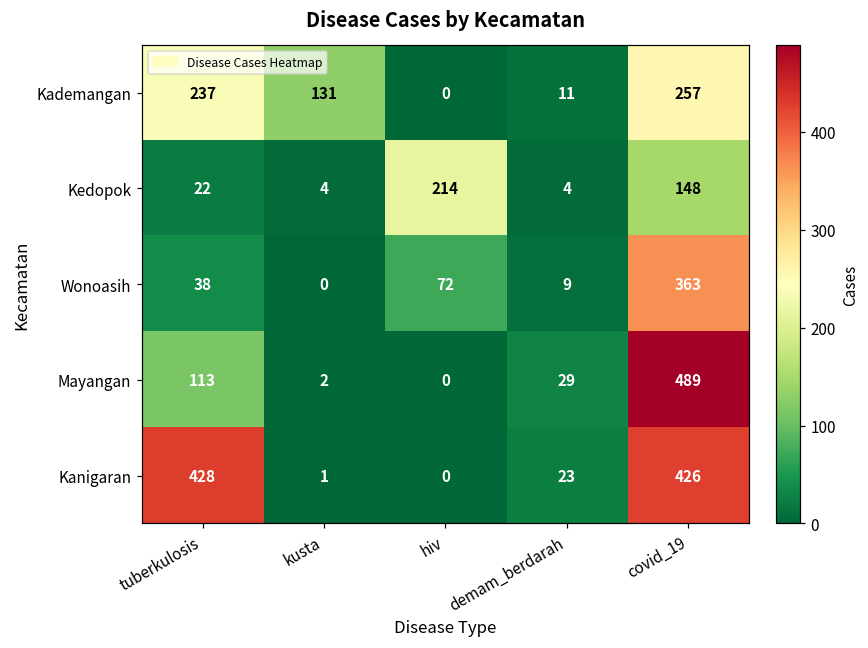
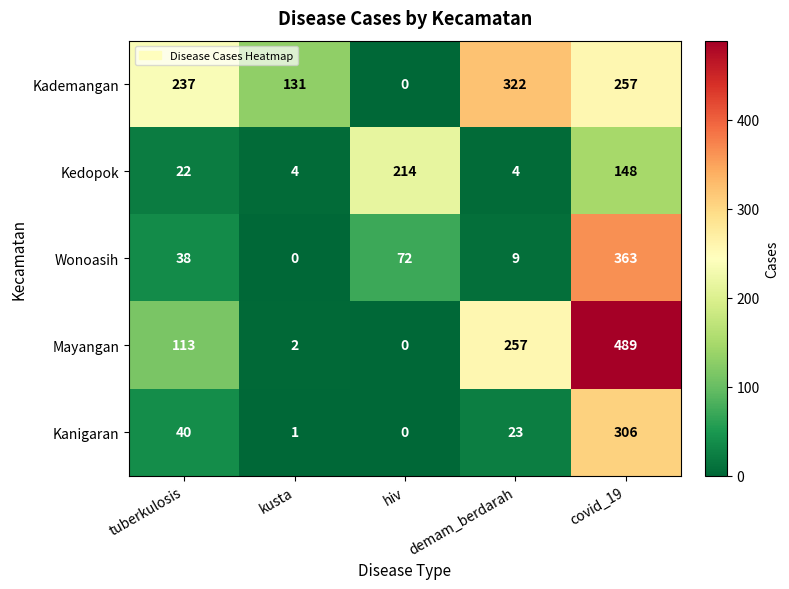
Kademangan, demam_berdarah: 11 -> 322
Mayangan, demam_berdarah: 29 -> 257
Kanigaran, tuberkulosis: 428 -> 40
Kanigaran, covid_19: 426 -> 306
